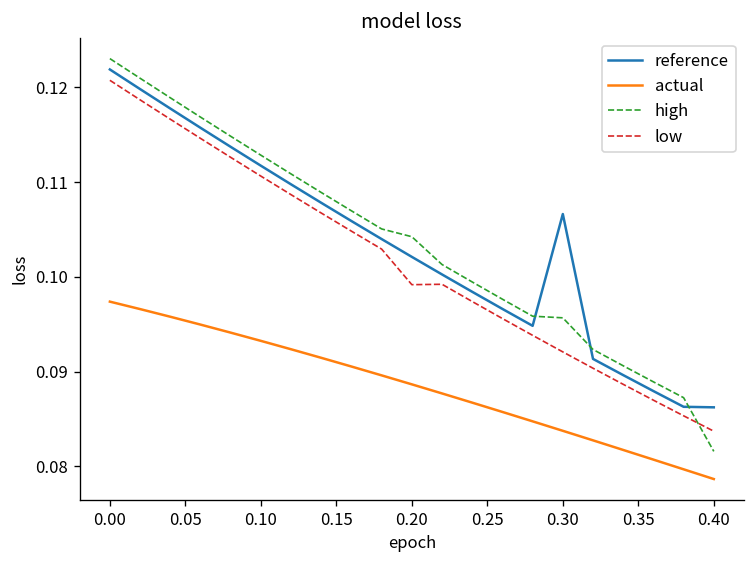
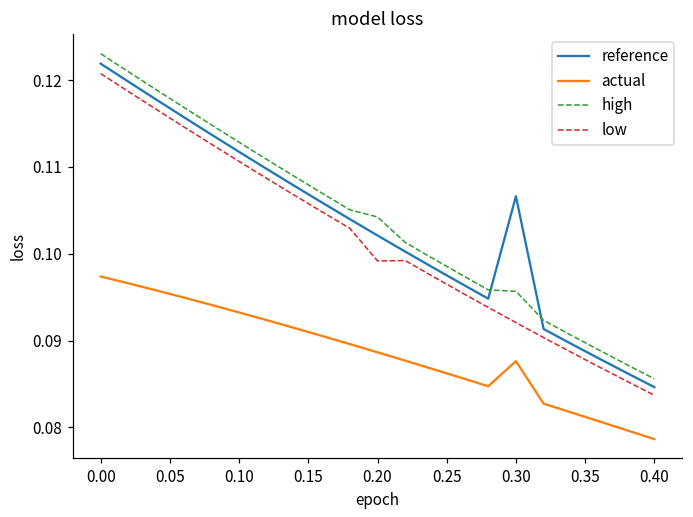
actual, 0.30: 0.084 -> 0.088
reference, 0.40: 0.086 -> 0.085
high, 0.40: 0.082 -> 0.086
